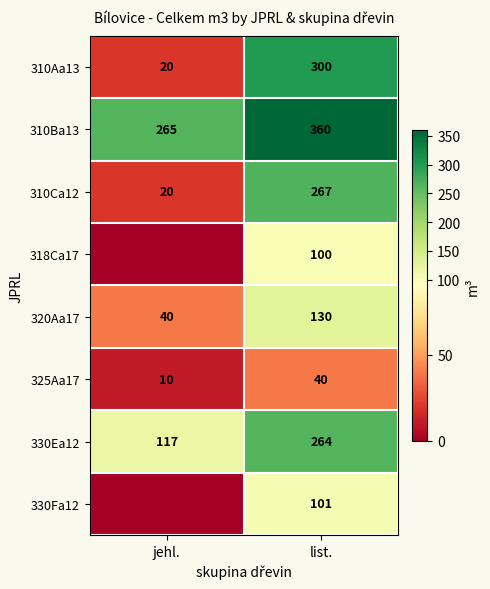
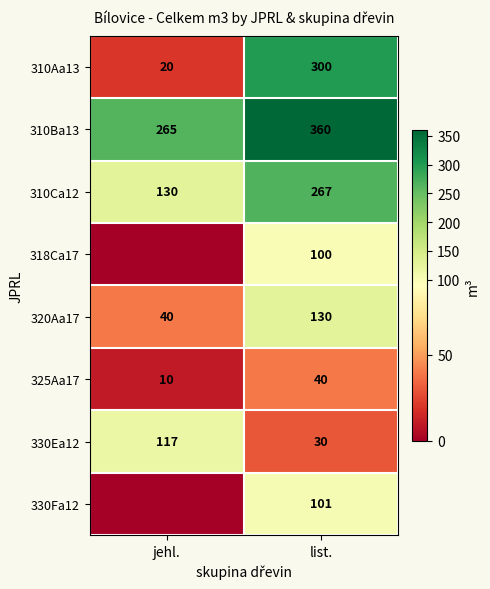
310Ca12, jehl.: 20 -> 130
330Ea12, list.: 264 -> 30
